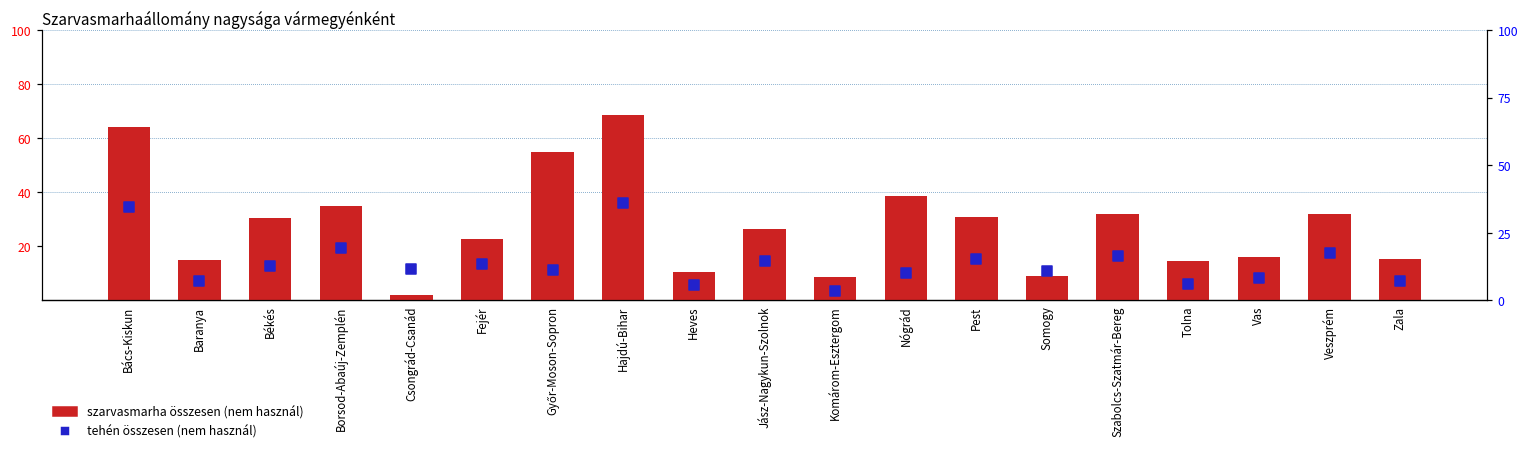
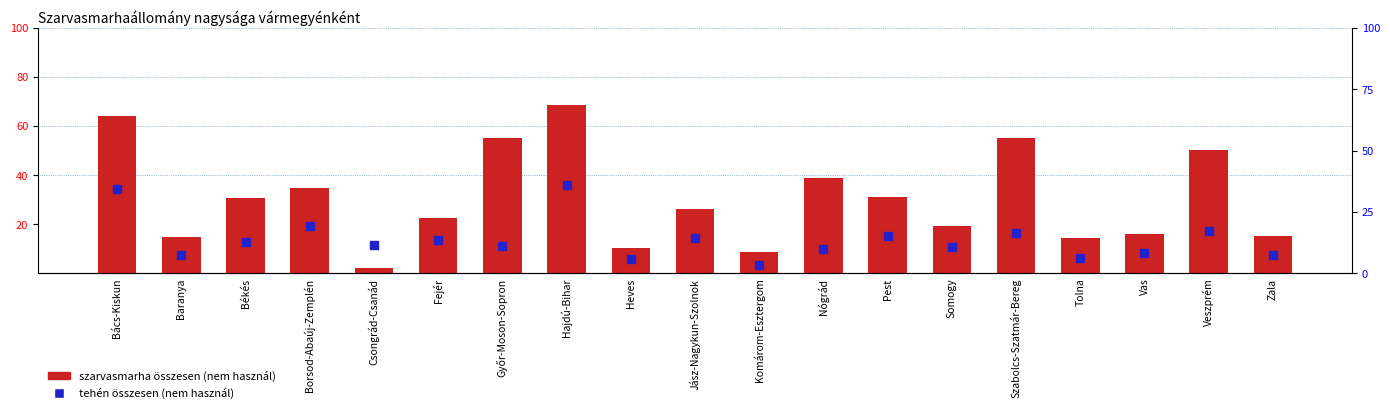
szarvasmarha összesen (nem használ), Somogy: 9 -> 19
szarvasmarha összesen (nem használ), Szabolcs-Szatmár-Bereg: 32 -> 55
szarvasmarha összesen (nem használ), Veszprém: 32 -> 50
